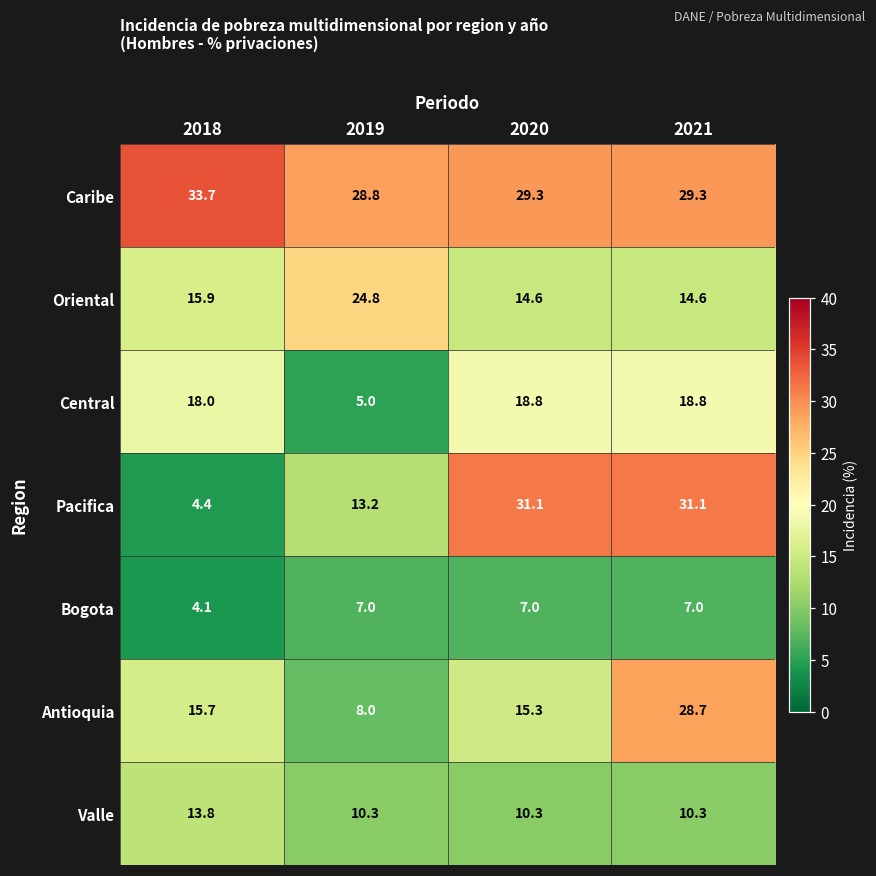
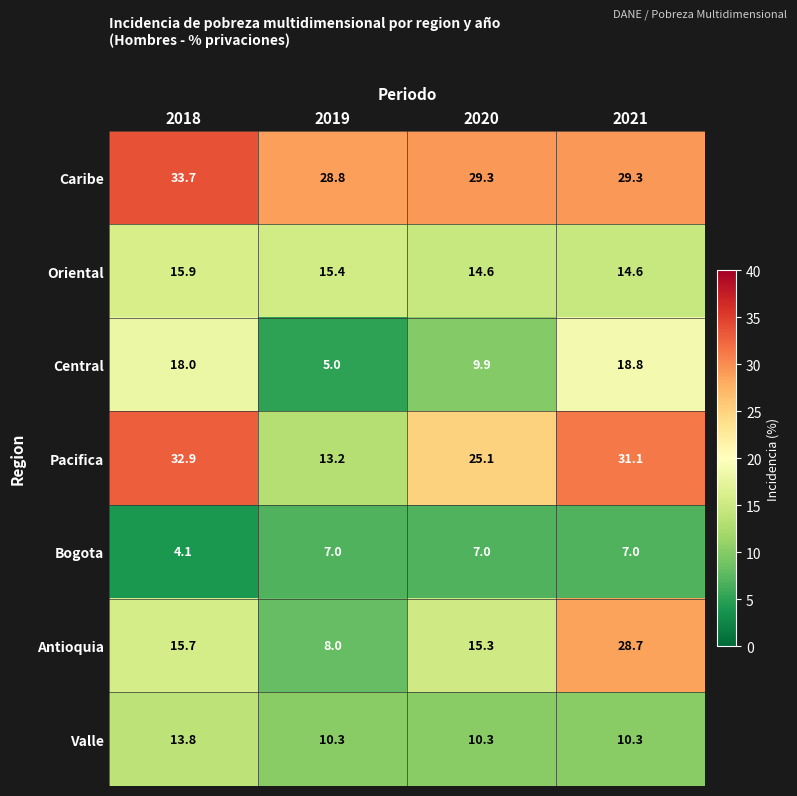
Oriental, 2019: 24.8 -> 15.4
Central, 2020: 18.8 -> 9.9
Pacifica, 2018: 4.4 -> 32.9
Pacifica, 2020: 31.1 -> 25.1
